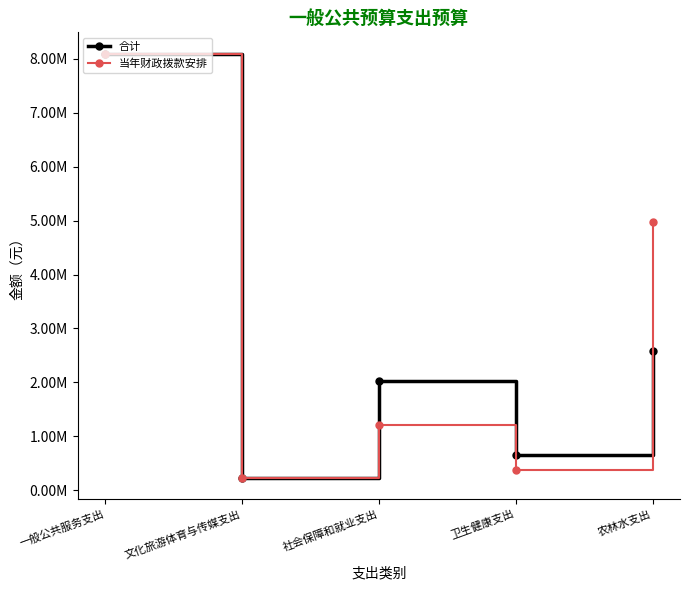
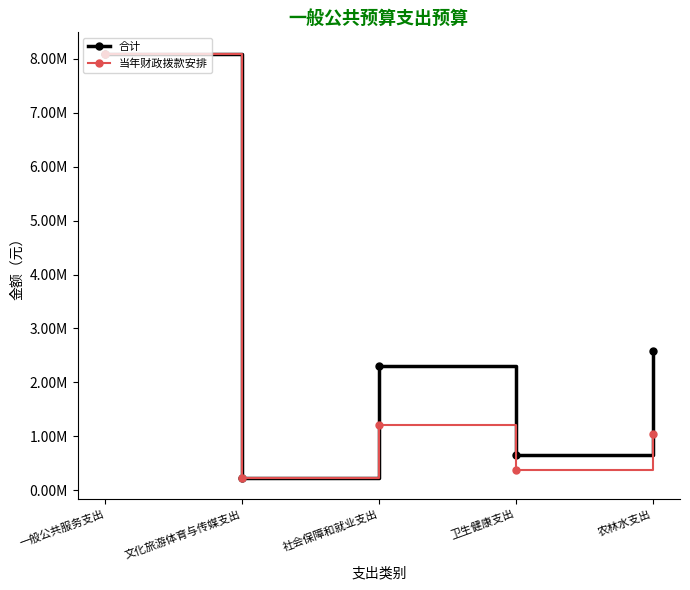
合计, 社会保障和就业支出: 2000000 -> 2300000
当年财政拨款安排, 农林水支出: 5000000 -> 1000000
